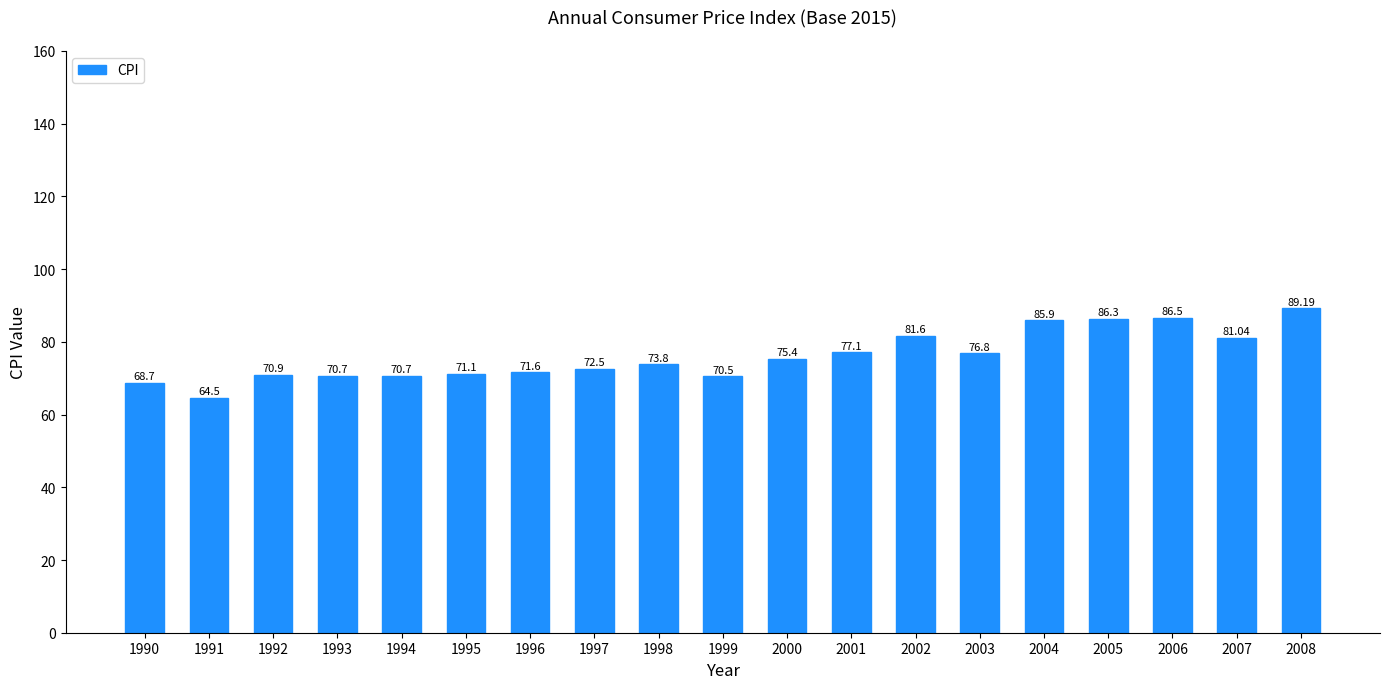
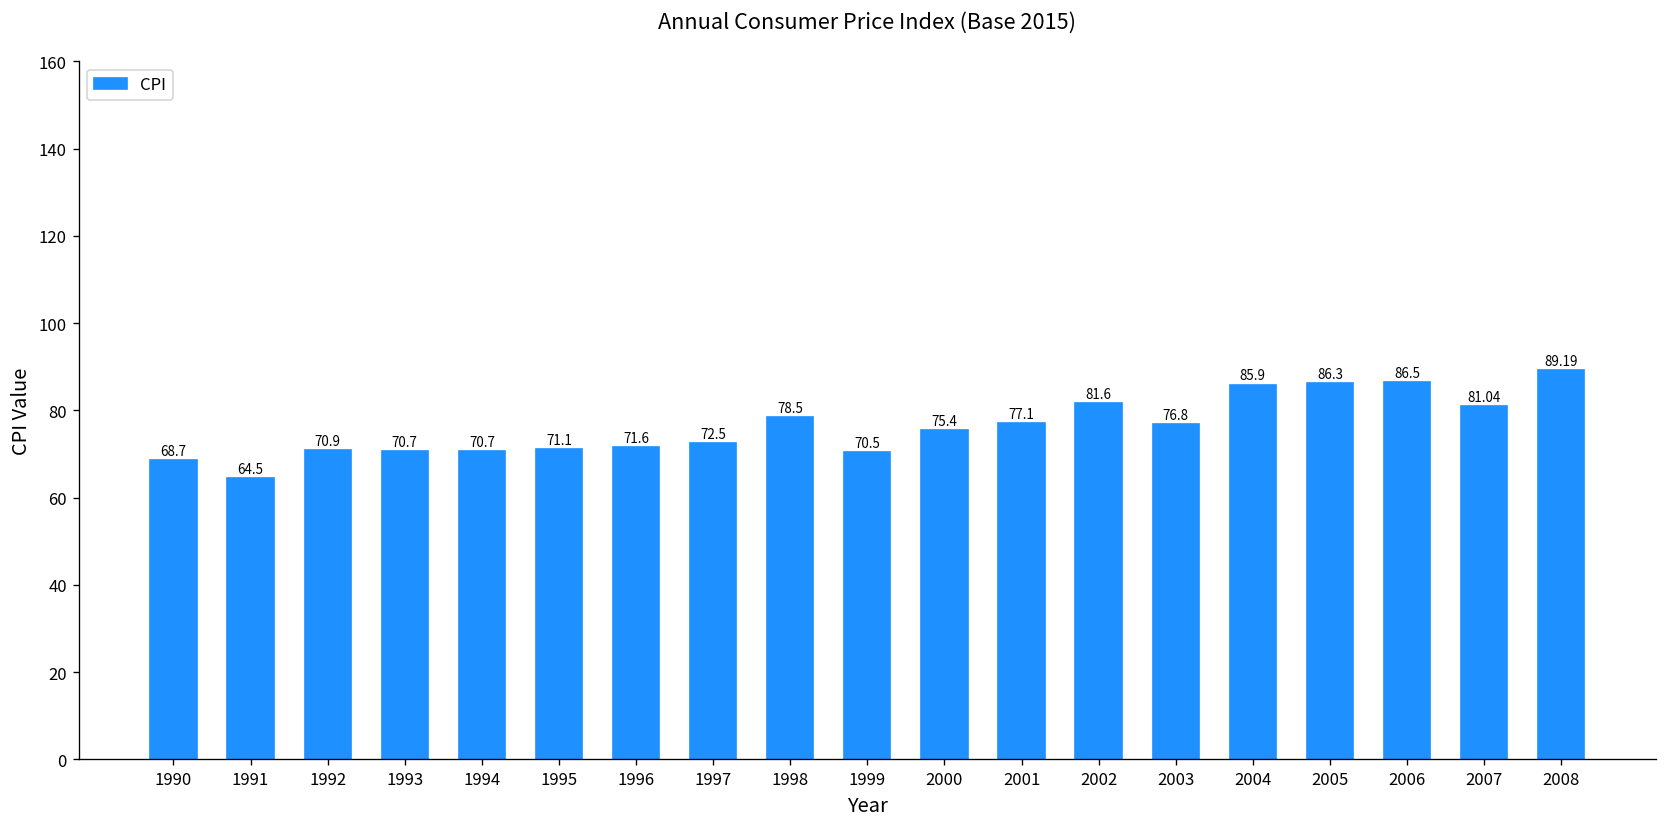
1998: 73.8 -> 78.5
